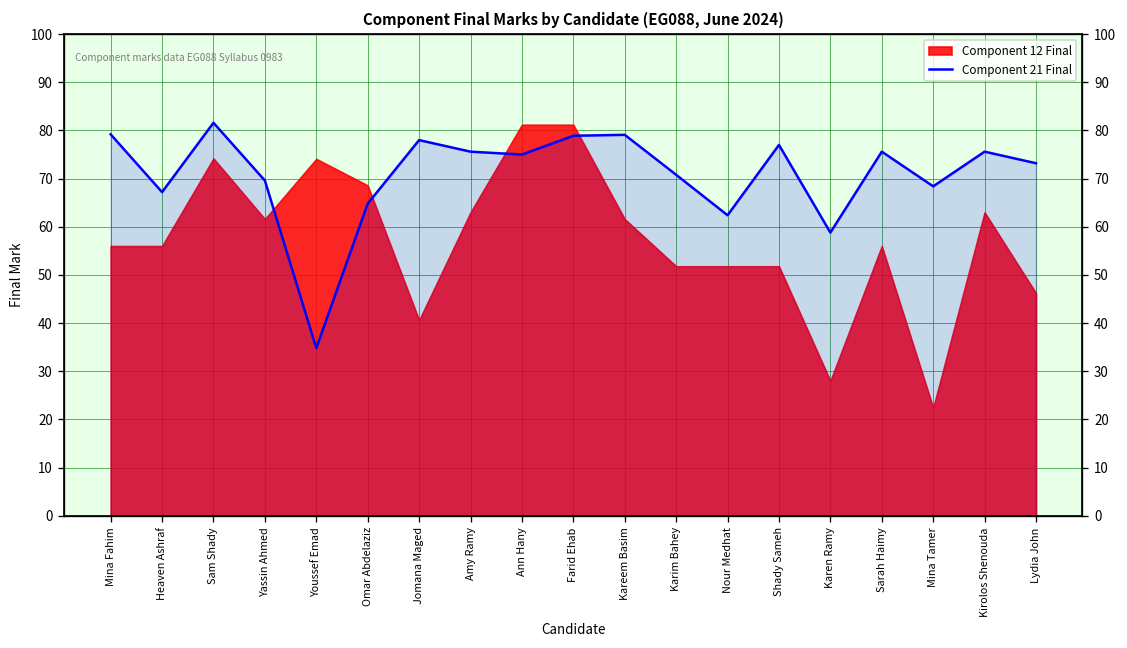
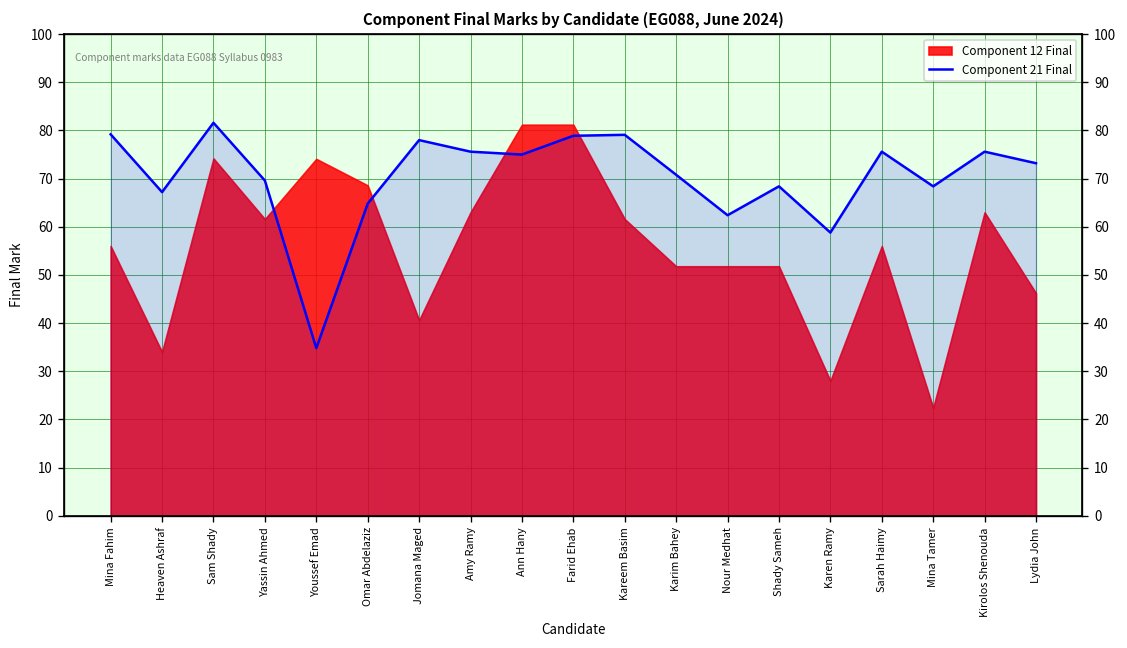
Component 12 Final, Heaven Ashraf: 56 -> 34
Component 21 Final, Shady Sameh: 77 -> 68
